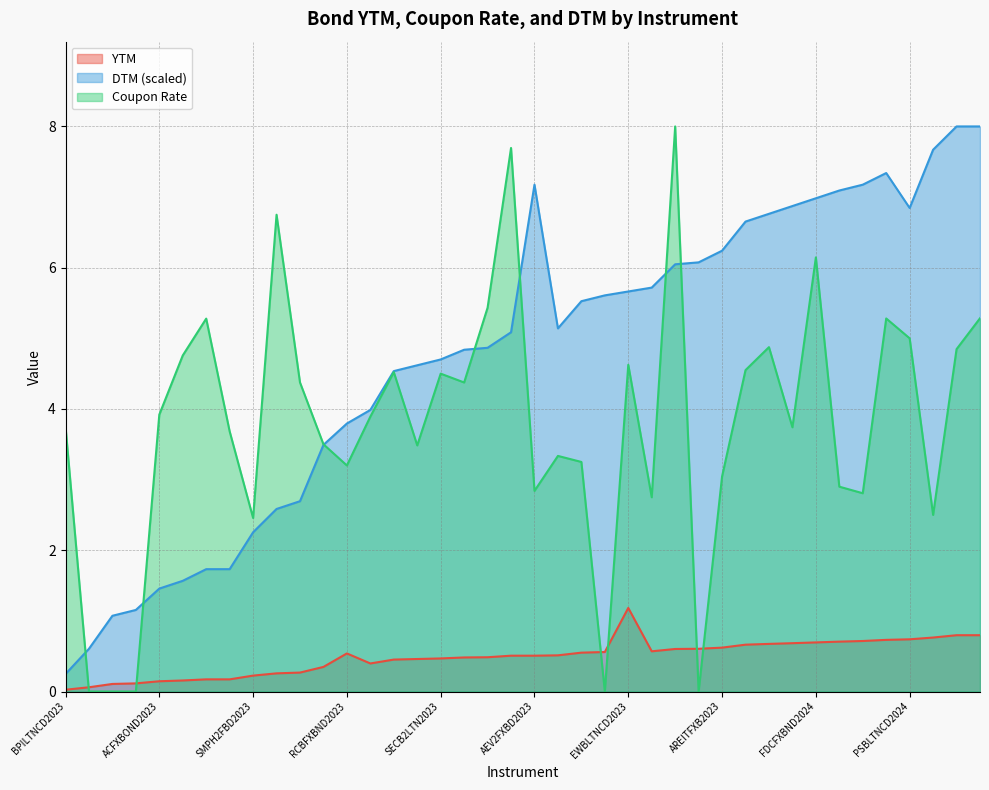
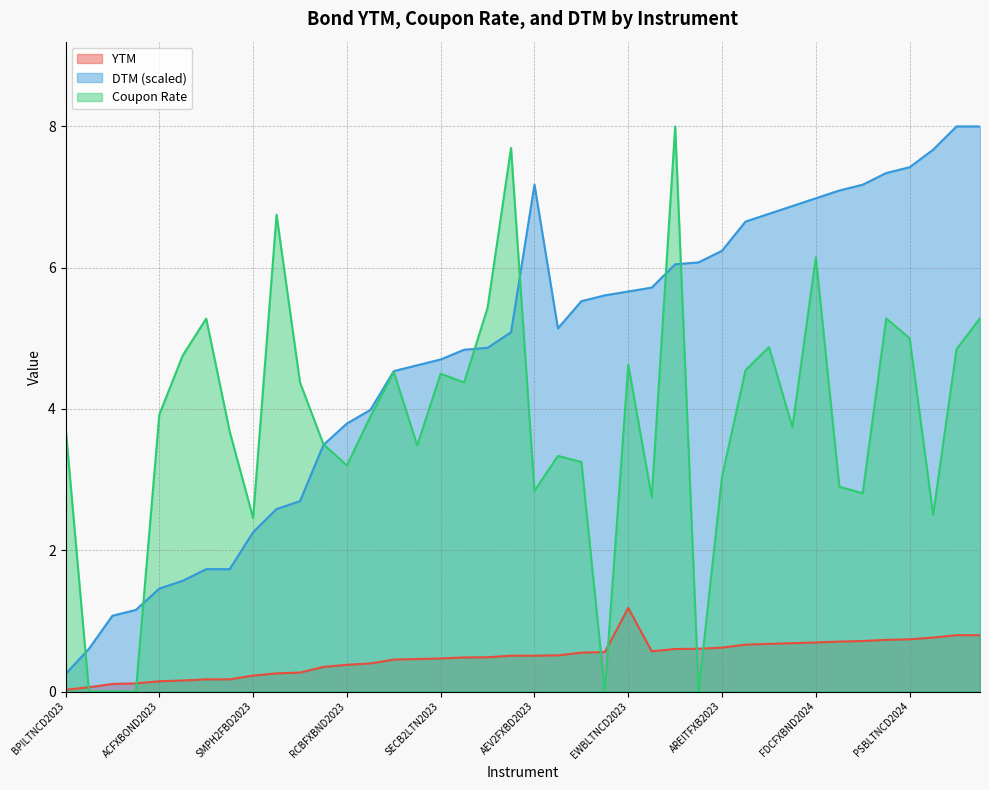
YTM, RCBFXBND2023: 0.5 -> 0.4
DTM (scaled), PSBLTNCD2024: 6.8 -> 7.4
